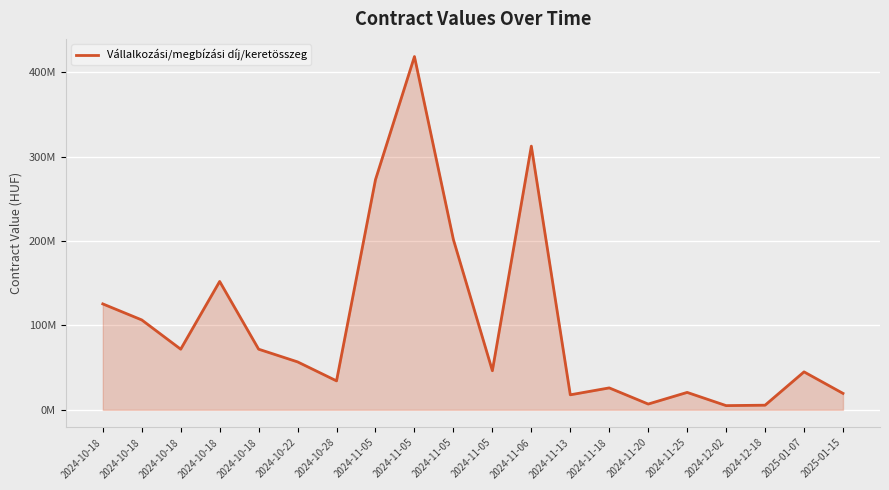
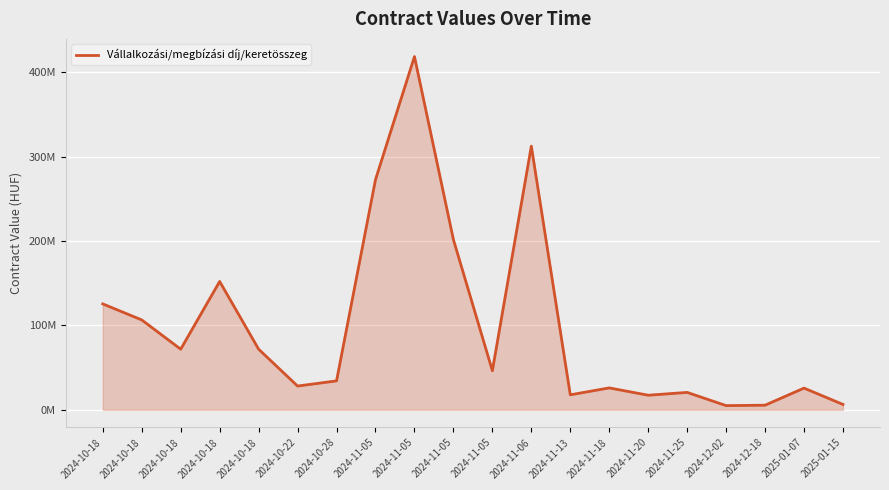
2024-10-22: 60000000 -> 30000000
2024-11-20: 10000000 -> 20000000
2025-01-07: 50000000 -> 30000000
2025-01-15: 20000000 -> 10000000
